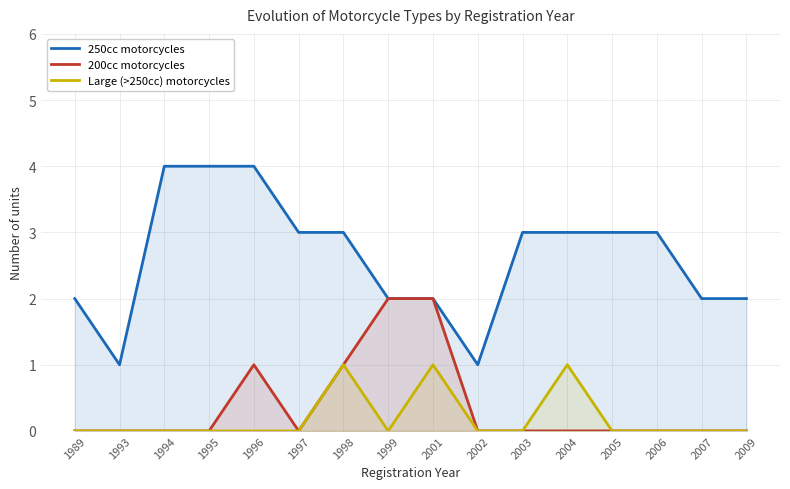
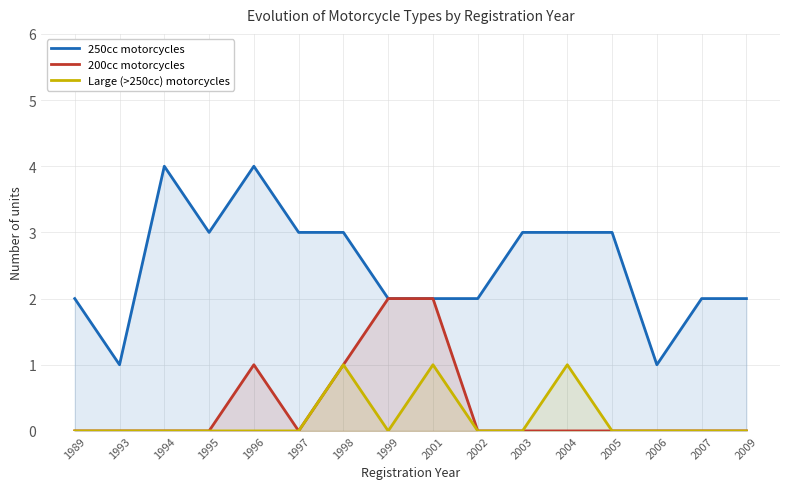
250cc motorcycles, 1995: 4 -> 3
250cc motorcycles, 2002: 1 -> 2
250cc motorcycles, 2006: 3 -> 1
